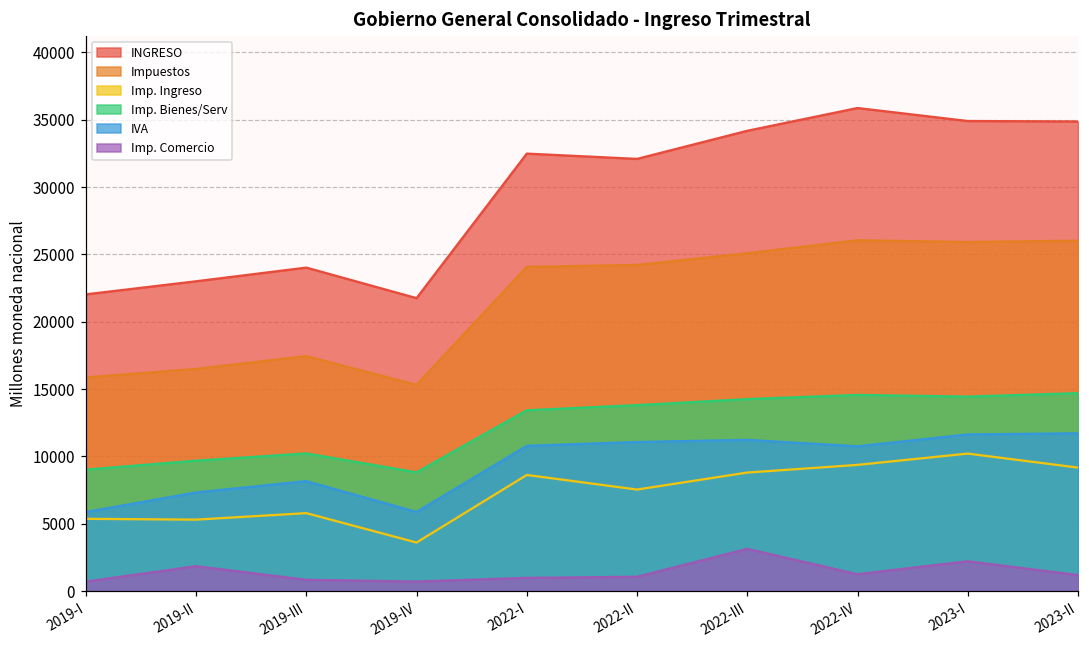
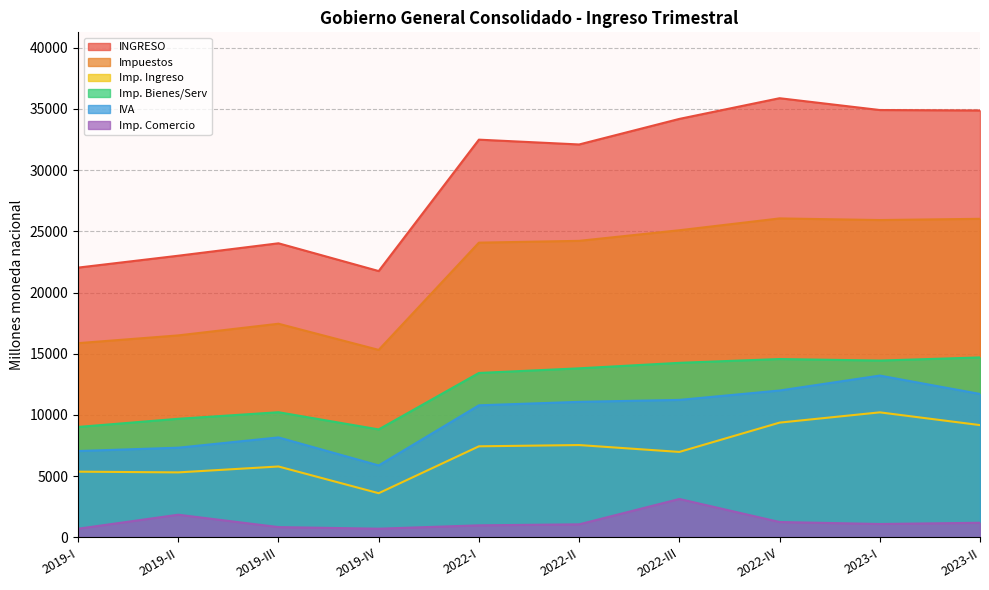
IVA, 2019-I: 5900 -> 7100
Imp. Ingreso, 2022-I: 8600 -> 7400
Imp. Ingreso, 2022-III: 8800 -> 7000
IVA, 2022-IV: 10800 -> 12000
IVA, 2023-I: 11600 -> 13200
Imp. Comercio, 2023-I: 2200 -> 1100
